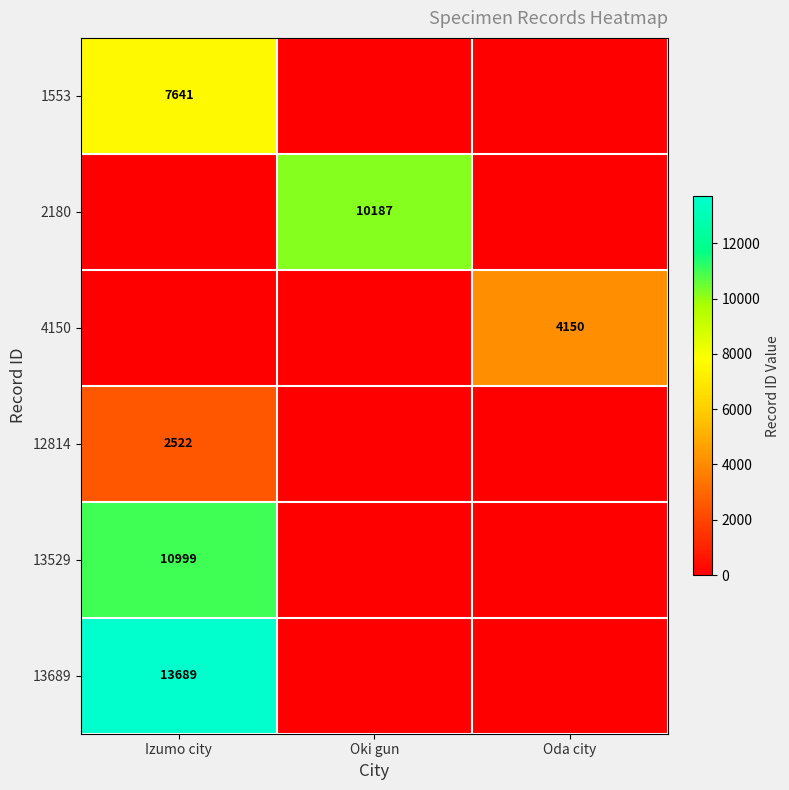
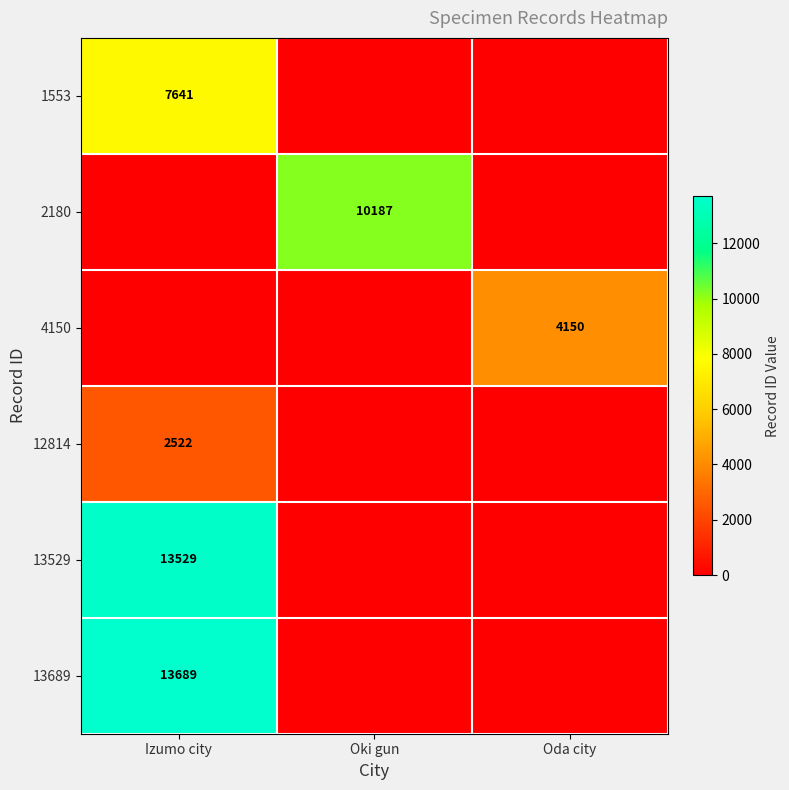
13529, Izumo city: 10999 -> 13529
